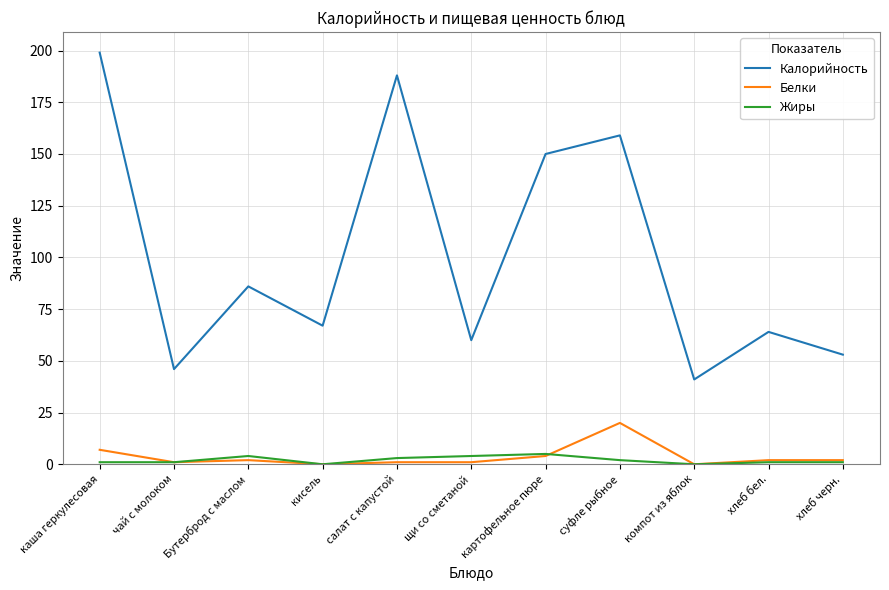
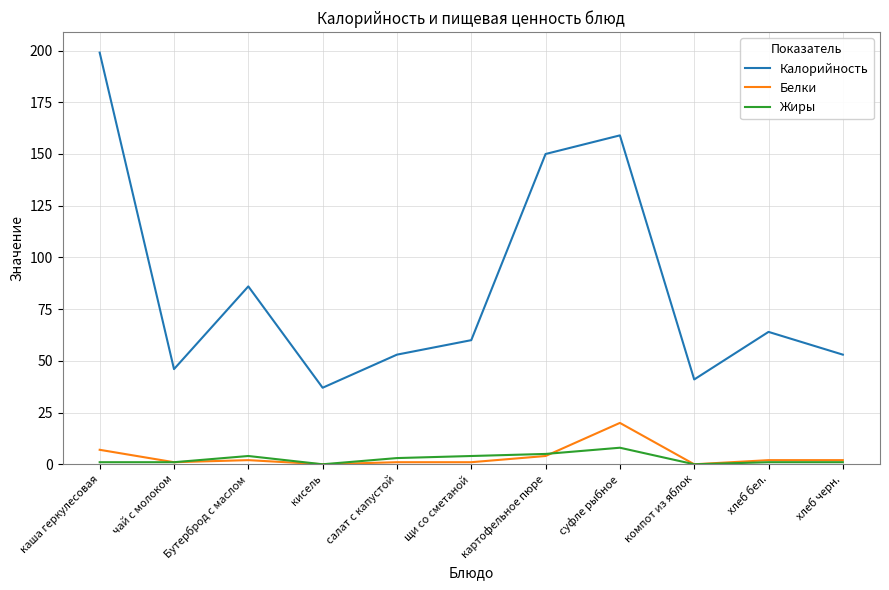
Калорийность, кисель: 67 -> 37
Калорийность, салат с капустой: 188 -> 53
Жиры, суфле рыбное: 2 -> 8
